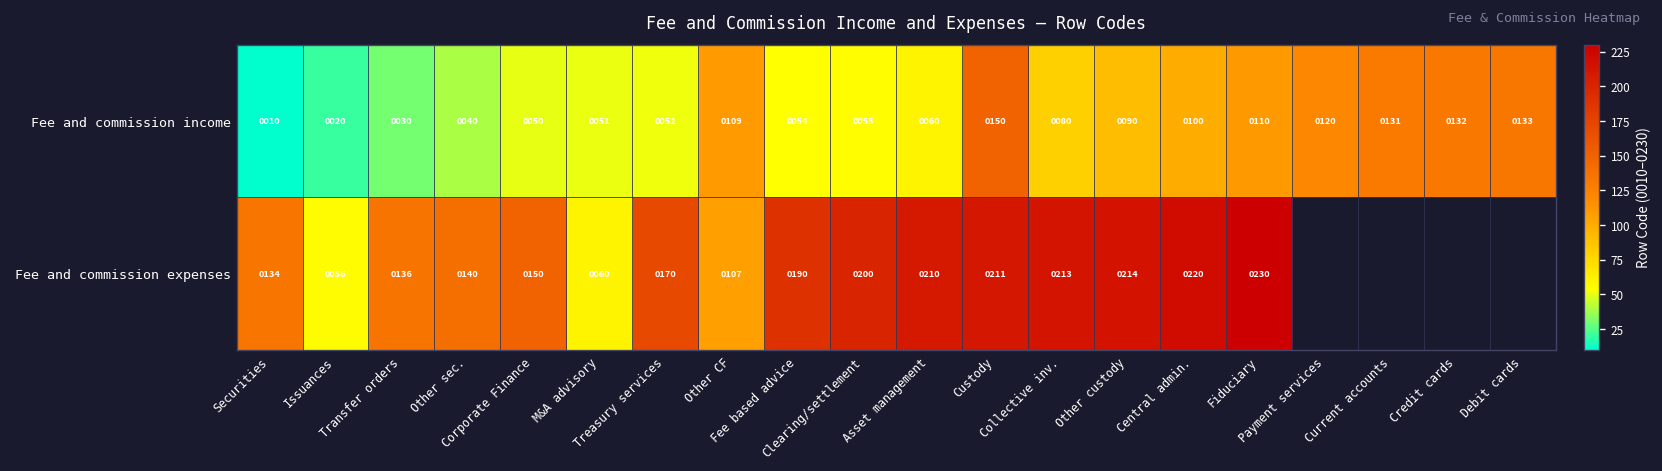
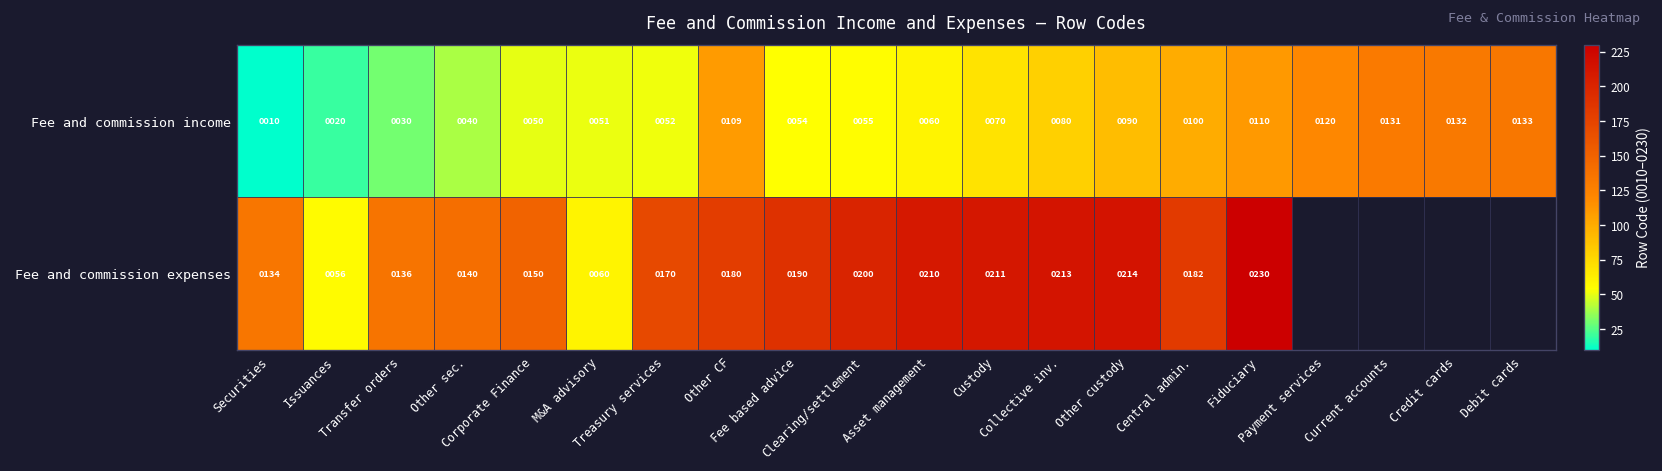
Fee and commission income, Custody: 0150 -> 0070
Fee and commission expenses, Other CF: 0107 -> 0180
Fee and commission expenses, Central admin.: 0220 -> 0182
